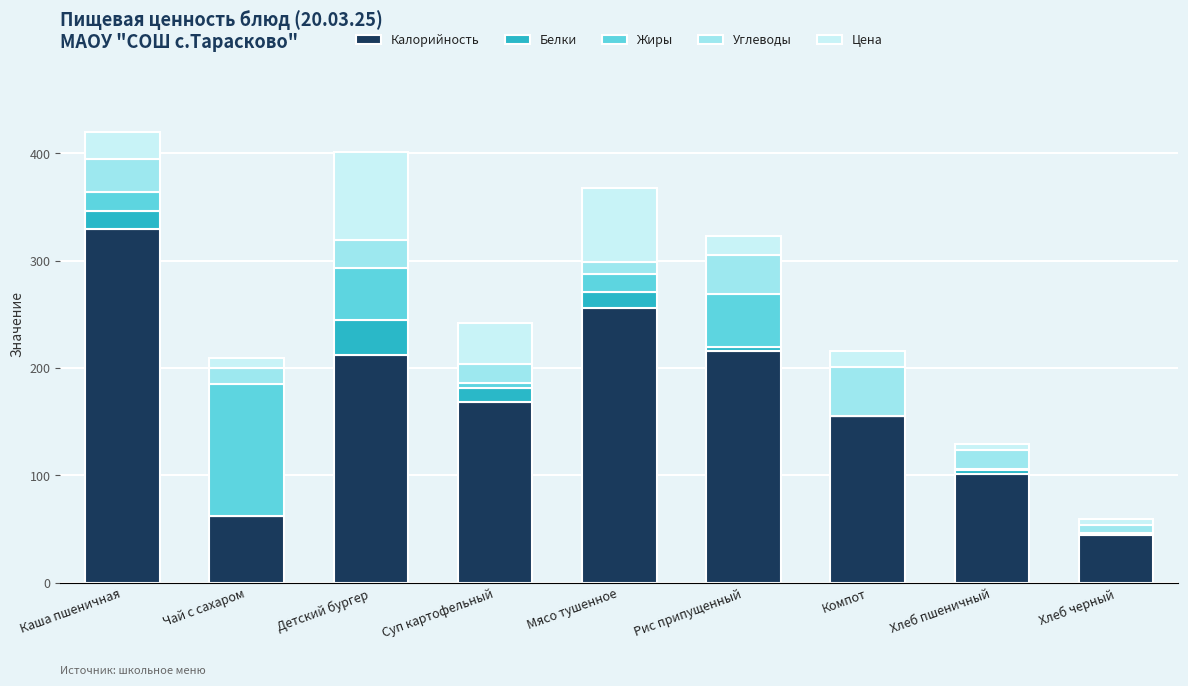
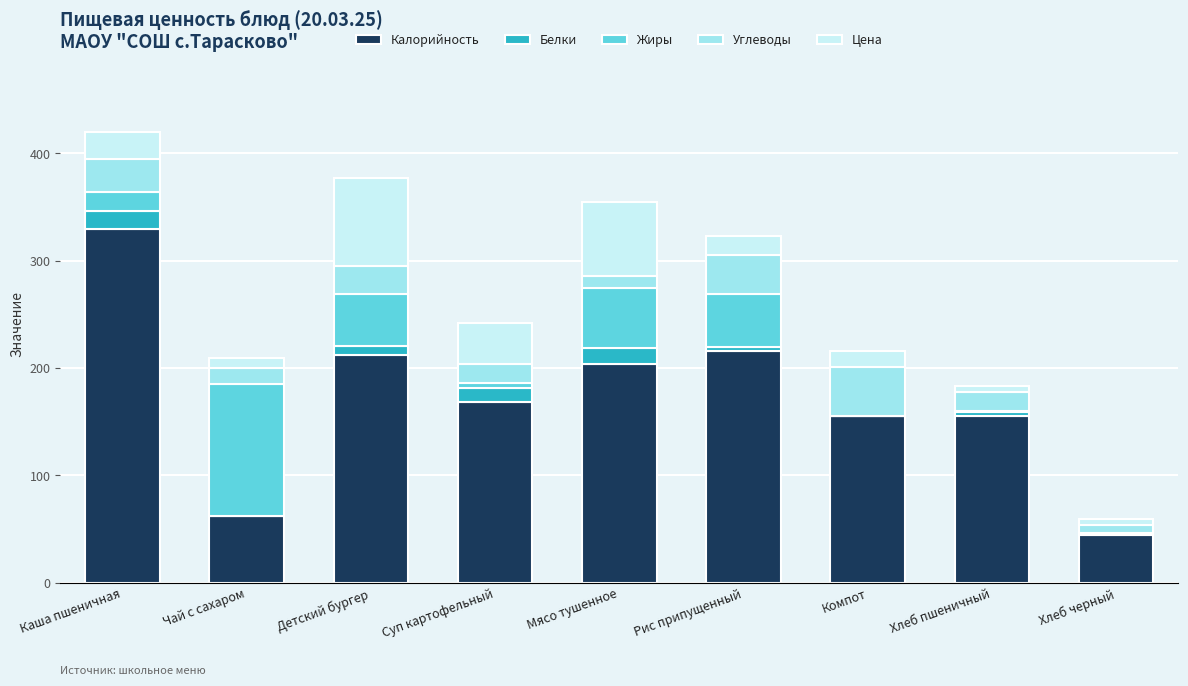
Белки, Детский бургер: 33 -> 9
Калорийность, Мясо тушенное: 256 -> 204
Жиры, Мясо тушенное: 17 -> 56
Калорийность, Хлеб пшеничный: 101 -> 155
